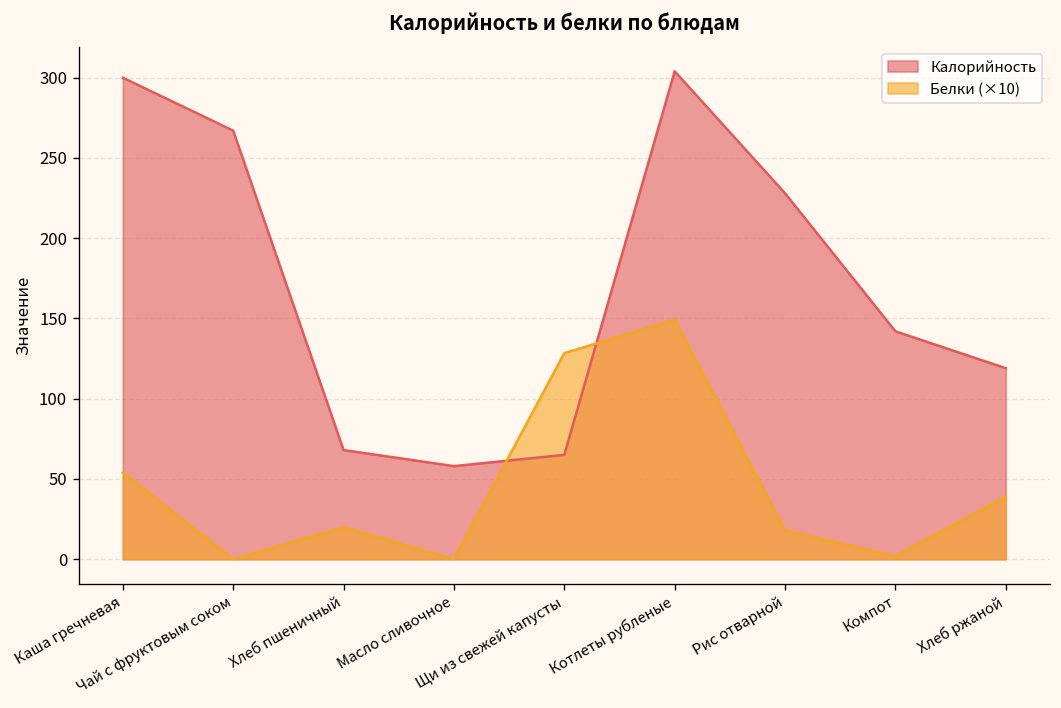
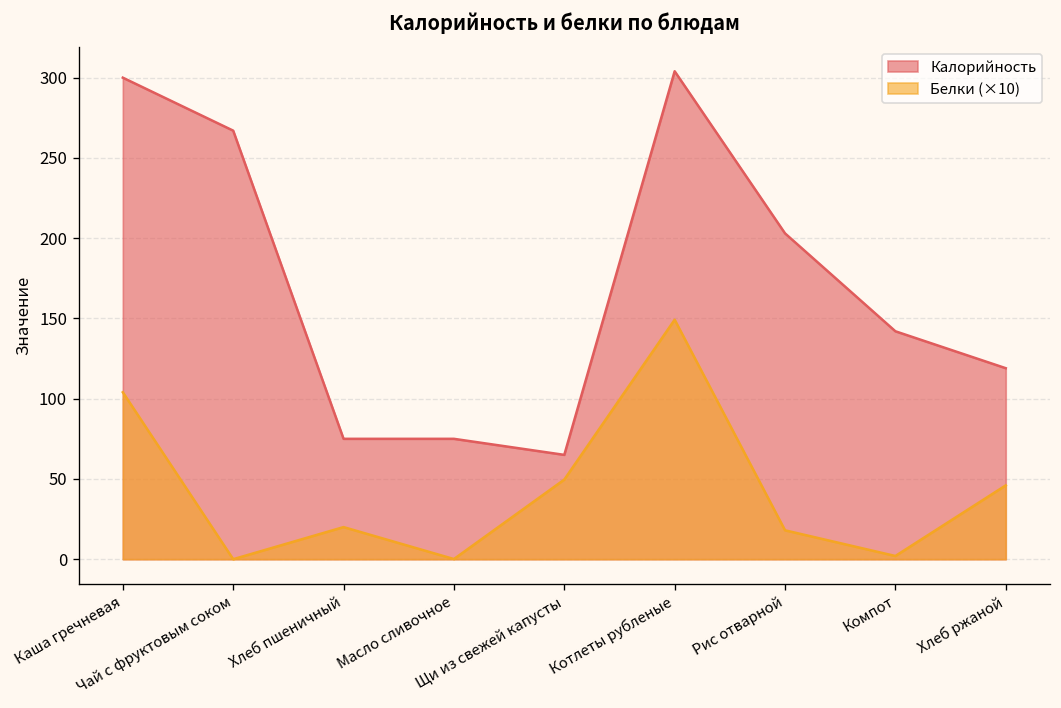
Белки (×10), Каша гречневая: 54 -> 104
Калорийность, Хлеб пшеничный: 68 -> 75
Калорийность, Масло сливочное: 58 -> 75
Белки (×10), Щи из свежей капусты: 128 -> 50
Калорийность, Рис отварной: 228 -> 203
Белки (×10), Хлеб ржаной: 39 -> 46
